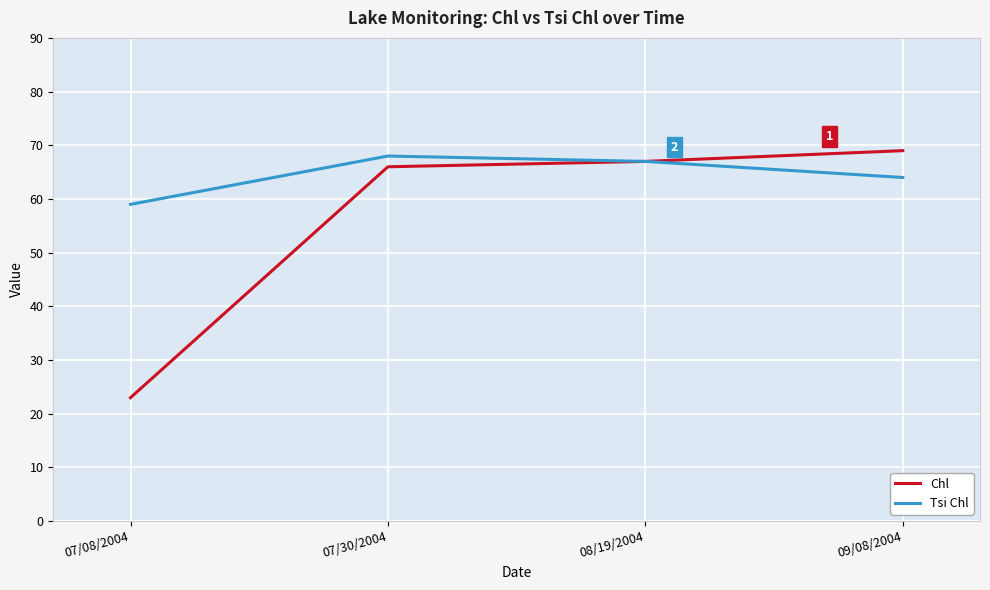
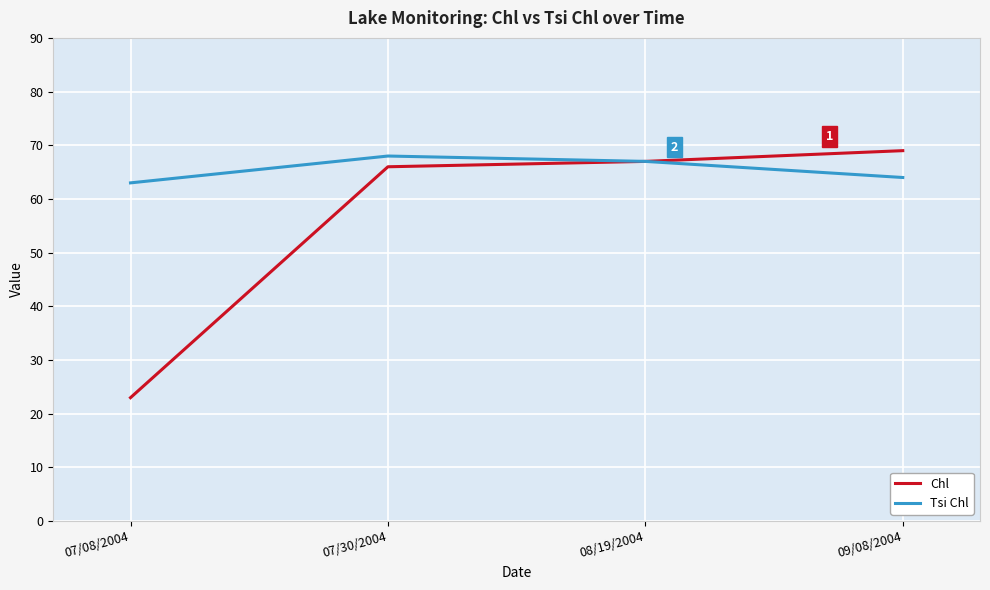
Tsi Chl, 07/08/2004: 59 -> 63
